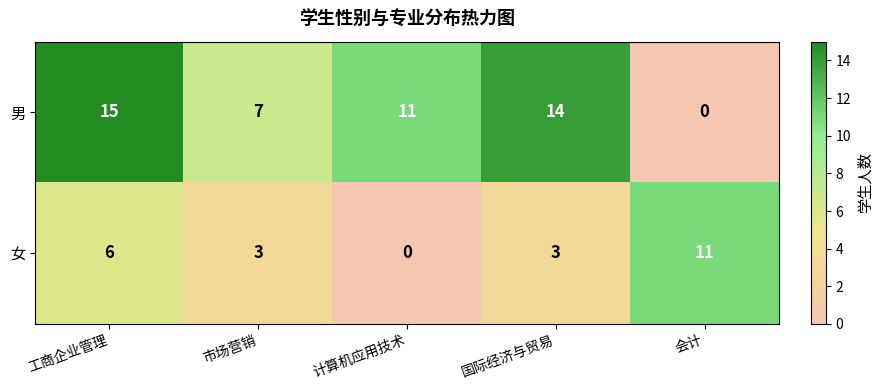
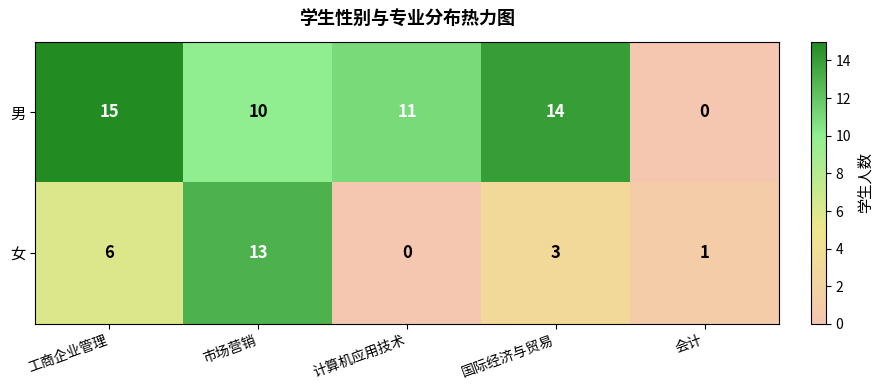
男, 市场营销: 7 -> 10
女, 市场营销: 3 -> 13
女, 会计: 11 -> 1
